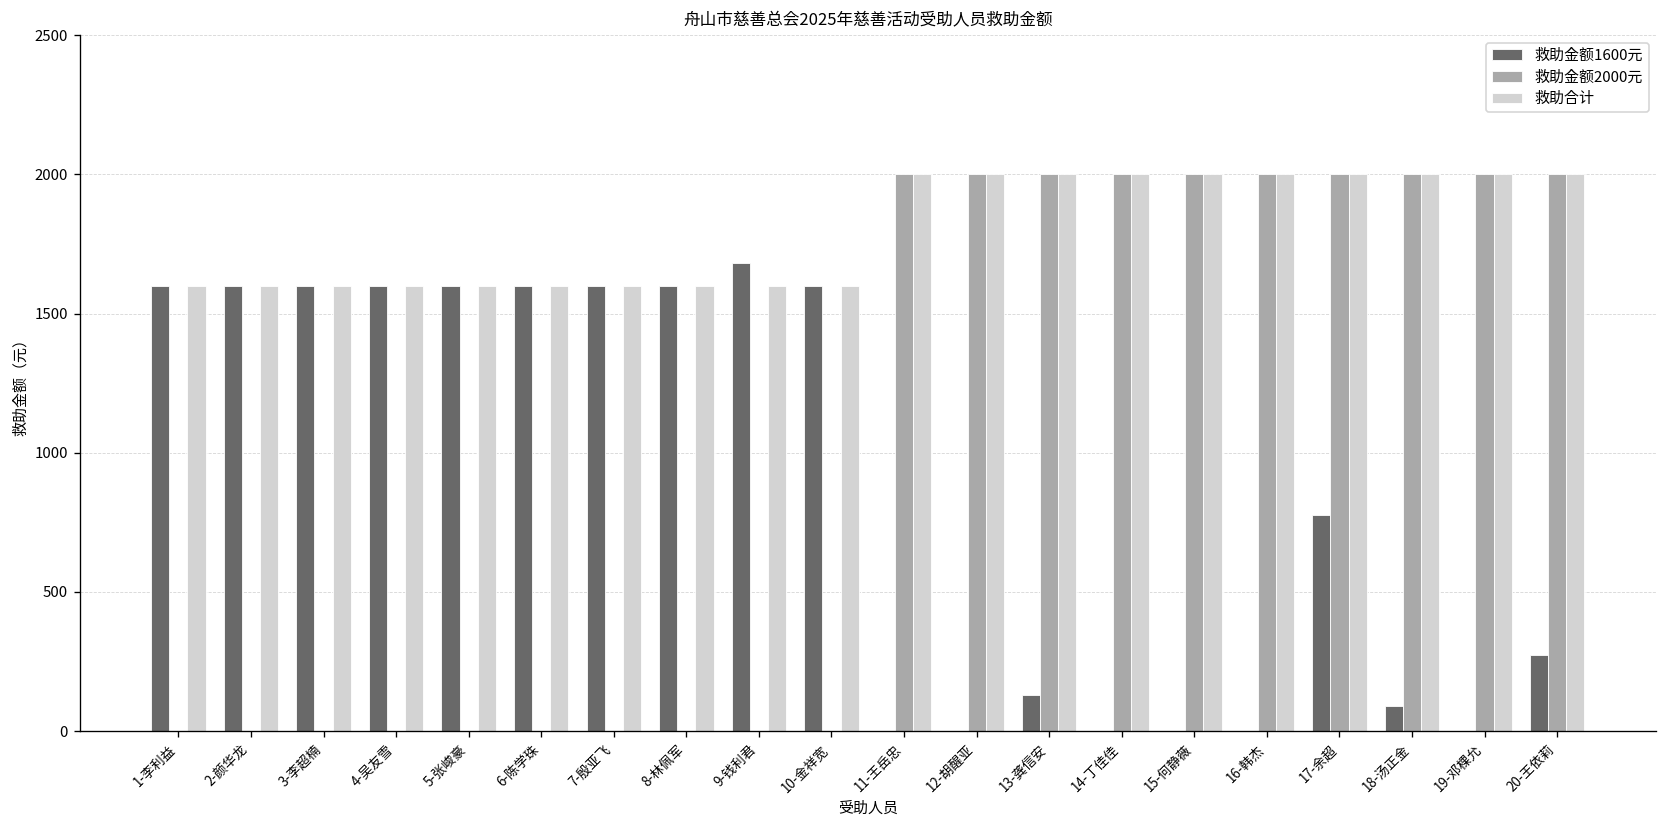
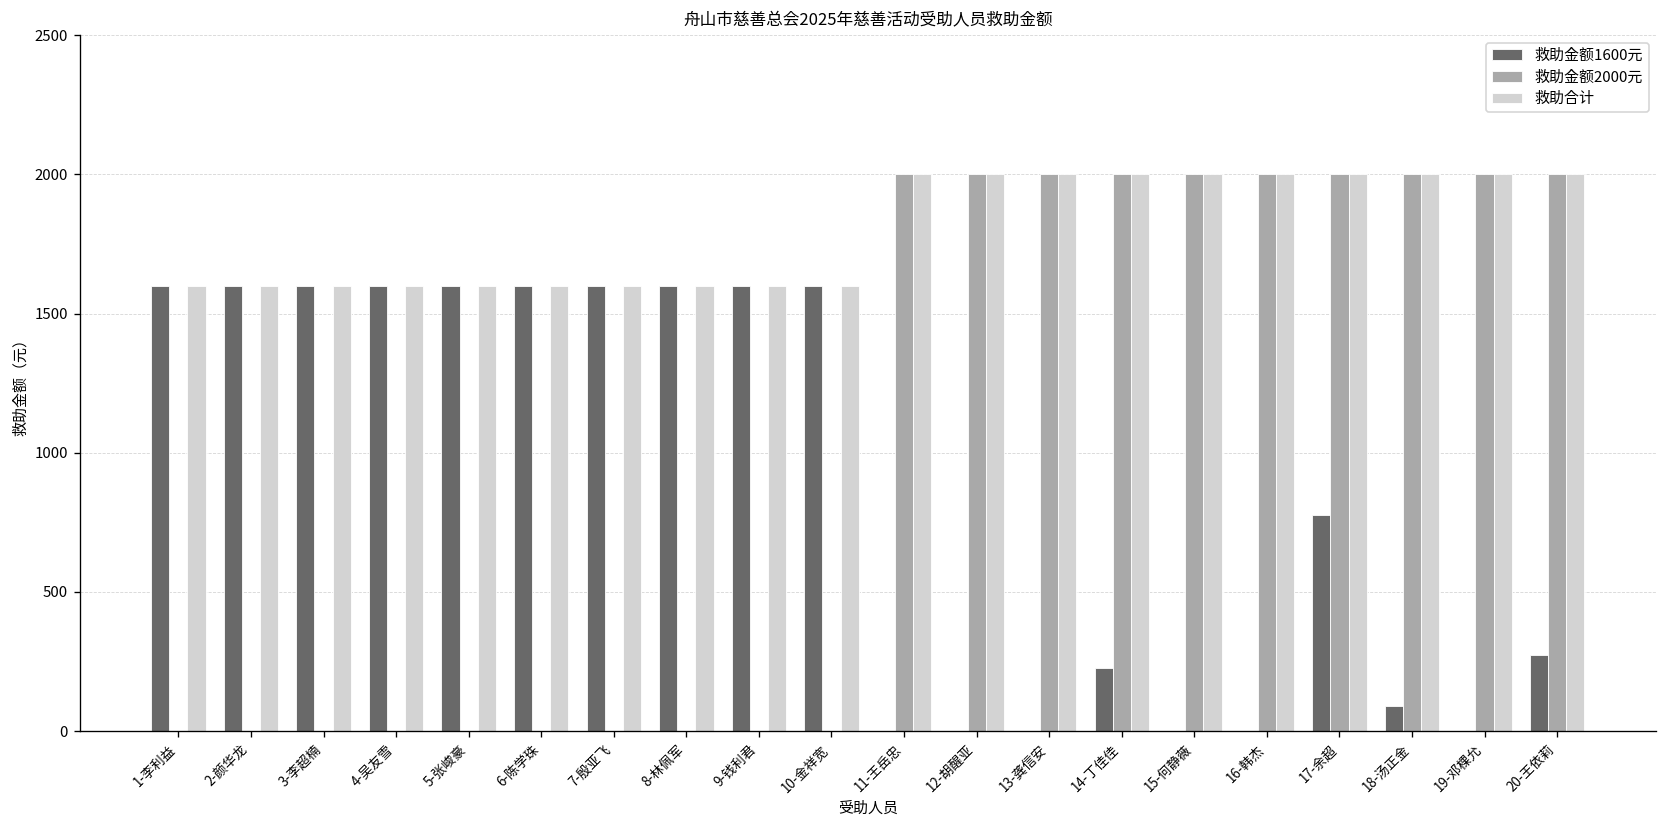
救助金额1600元, 9-钱利君: 1680 -> 1600
救助金额1600元, 13-龚信安: 130 -> 0
救助金额1600元, 14-丁佳佳: 0 -> 230
